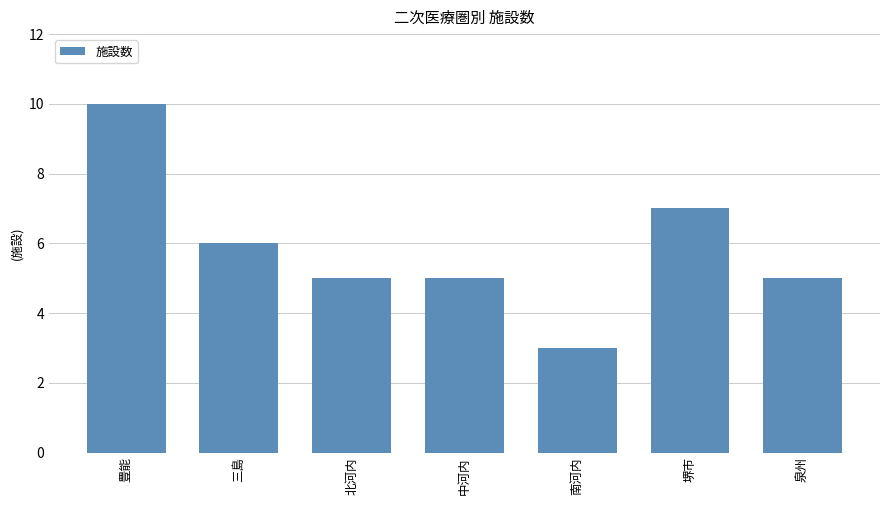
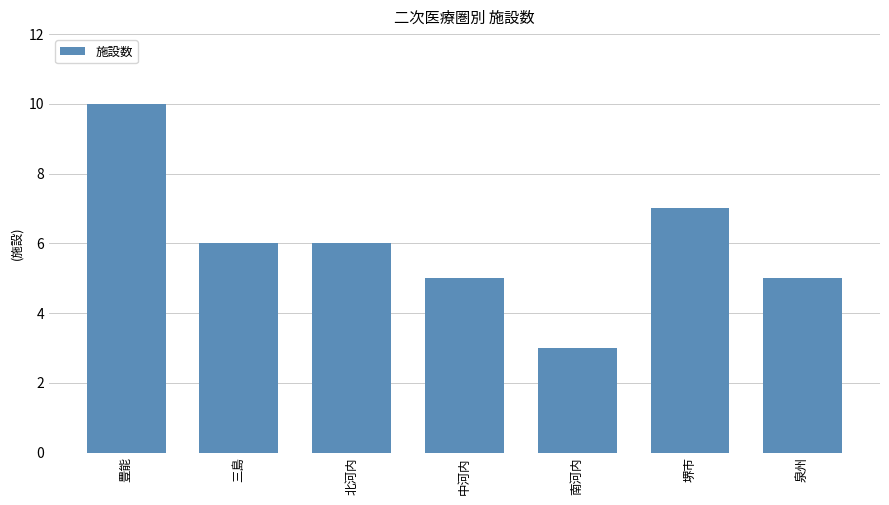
北河内: 5 -> 6
